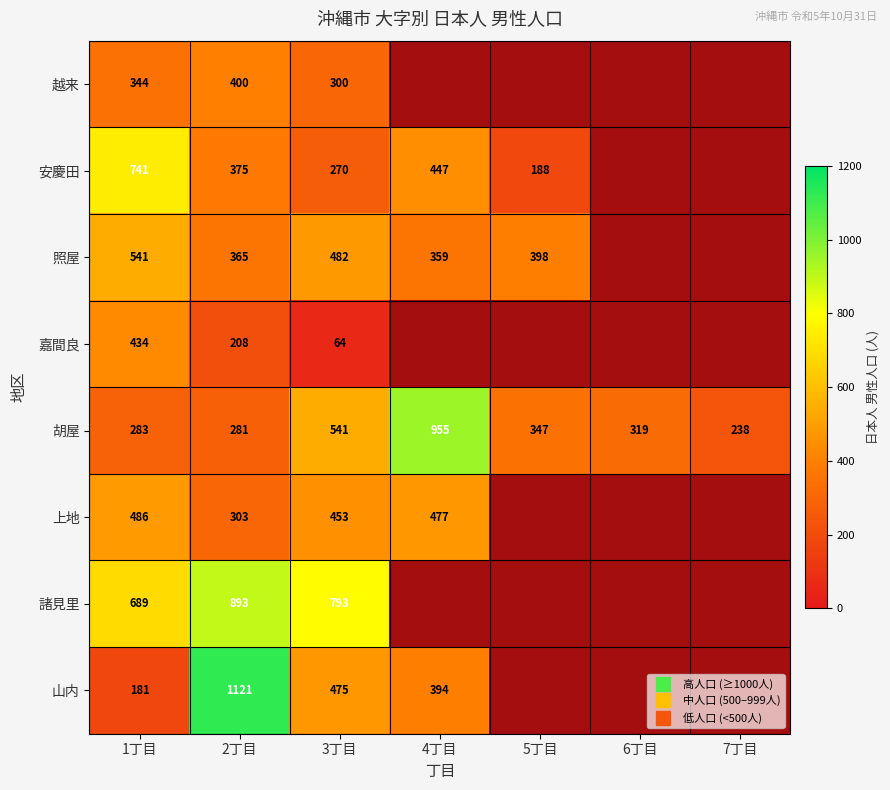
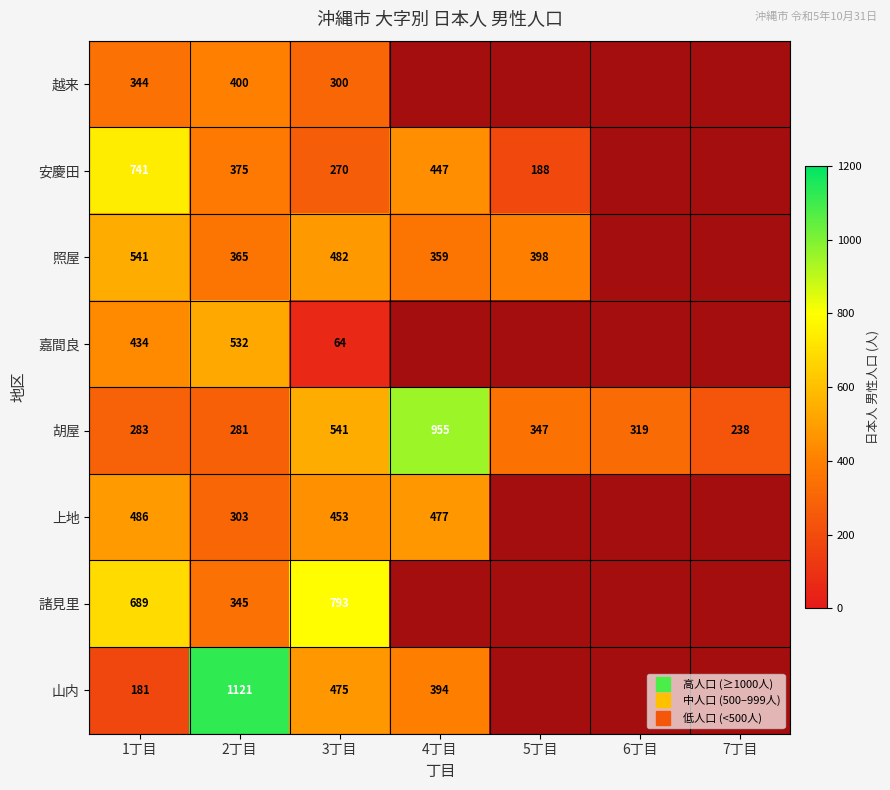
嘉間良, 2丁目: 208 -> 532
諸見里, 2丁目: 893 -> 345
